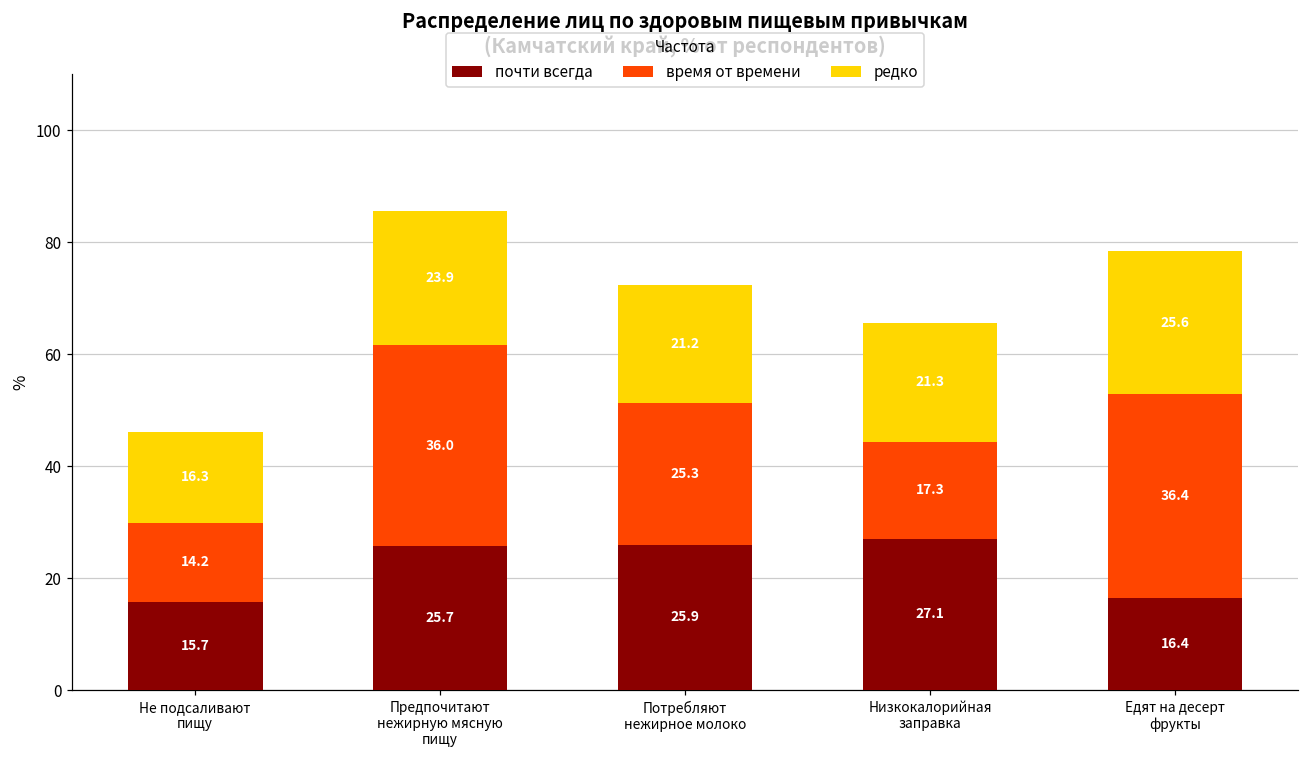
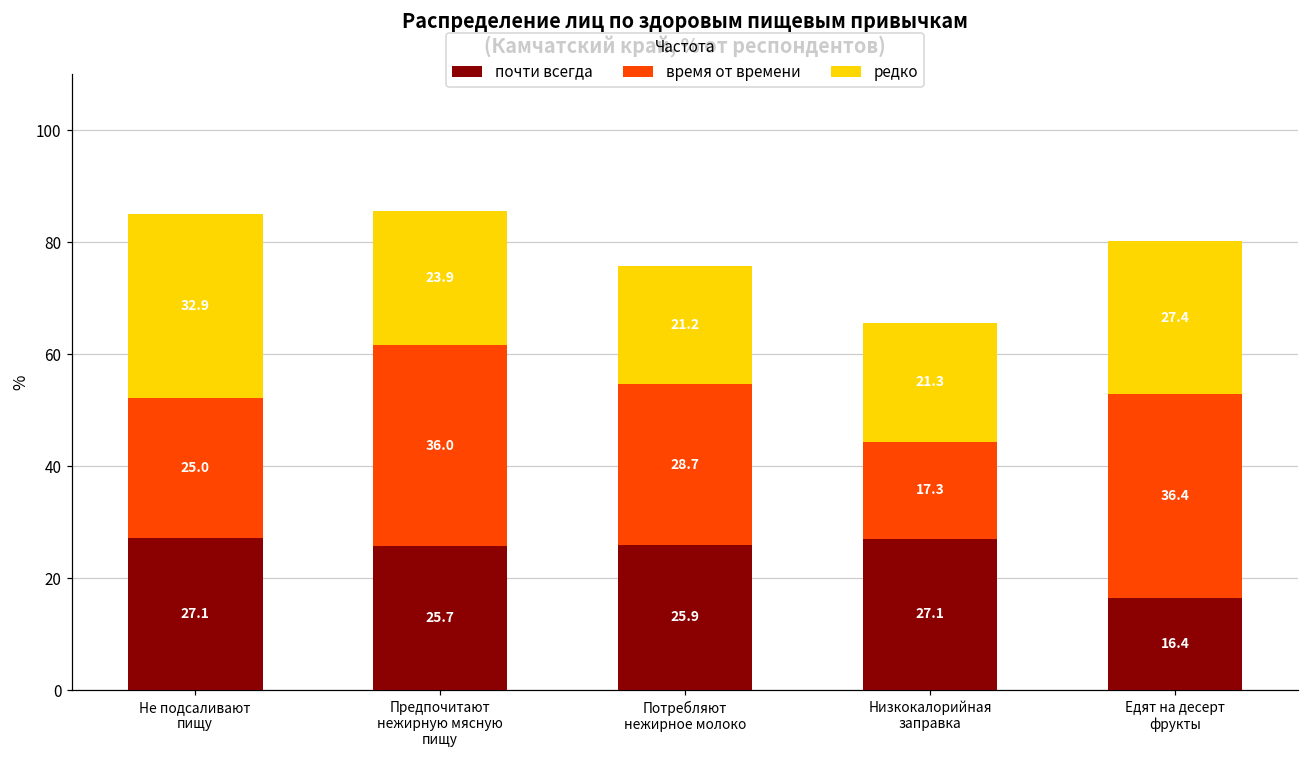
почти всегда, Не подсаливают пищу: 15.7 -> 27.1
время от времени, Не подсаливают пищу: 14.2 -> 25.0
редко, Не подсаливают пищу: 16.3 -> 32.9
время от времени, Потребляют нежирное молоко: 25.3 -> 28.7
редко, Едят на десерт фрукты: 25.6 -> 27.4
